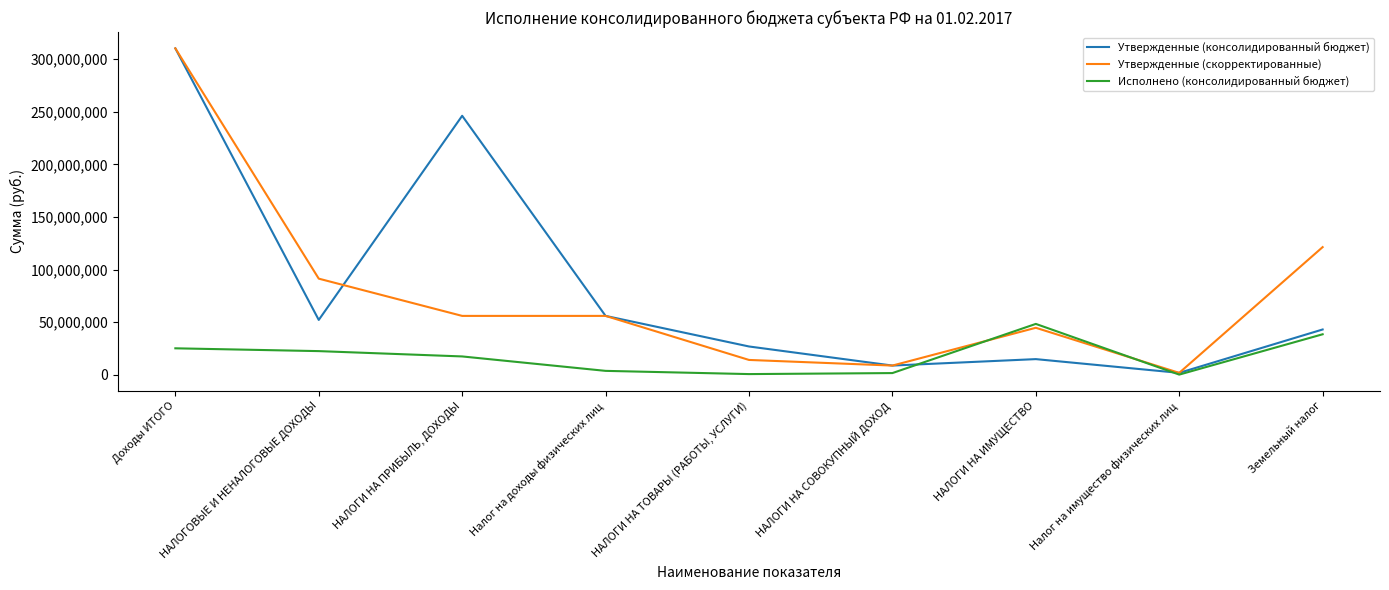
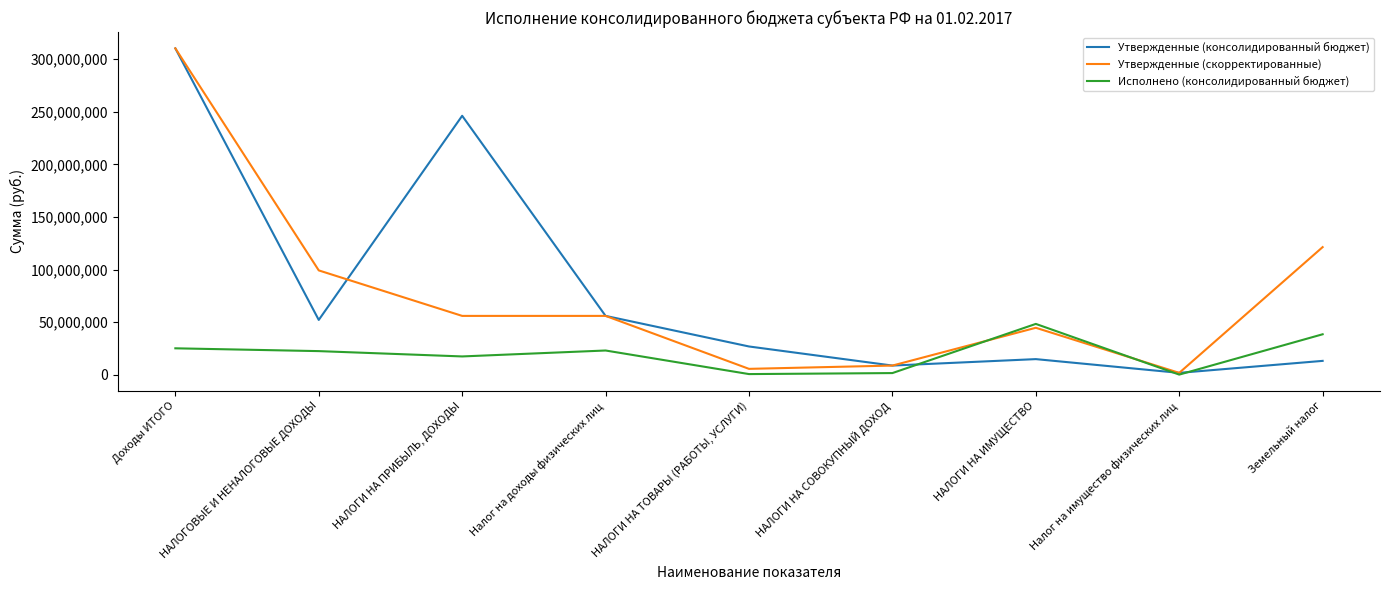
Утвержденные (скорректированные), НАЛОГОВЫЕ И НЕНАЛОГОВЫЕ ДОХОДЫ: 91,000,000 -> 99,000,000
Исполнено (консолидированный бюджет), Налог на доходы физических лиц: 4,000,000 -> 23,000,000
Утвержденные (скорректированные), НАЛОГИ НА ТОВАРЫ (РАБОТЫ, УСЛУГИ): 14,000,000 -> 5,000,000
Утвержденные (консолидированный бюджет), Земельный налог: 43,000,000 -> 13,000,000
